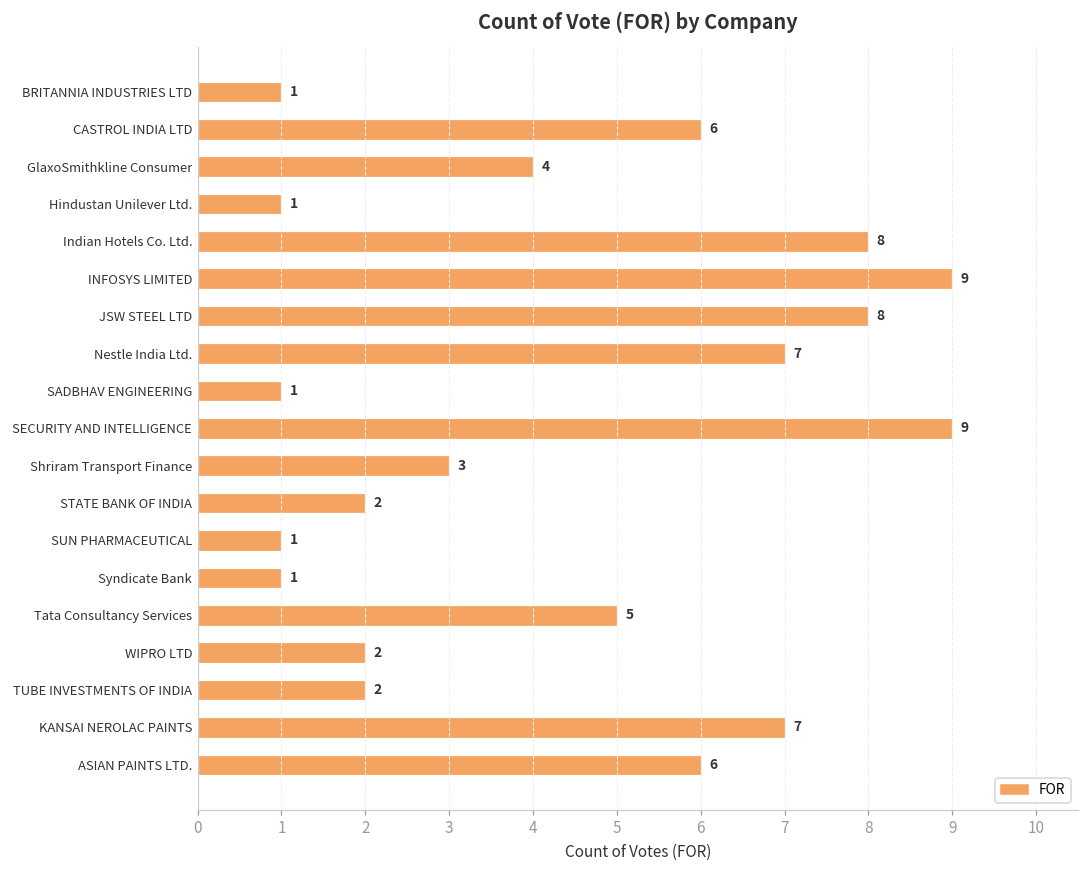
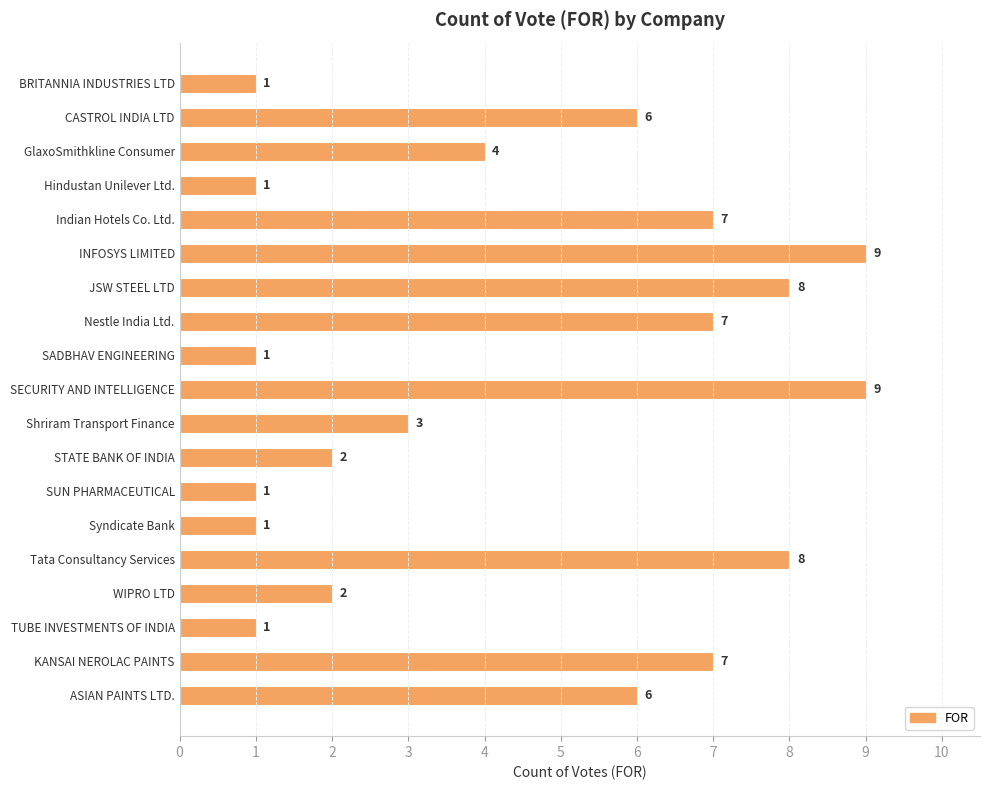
Indian Hotels Co. Ltd.: 8 -> 7
Tata Consultancy Services: 5 -> 8
TUBE INVESTMENTS OF INDIA: 2 -> 1
